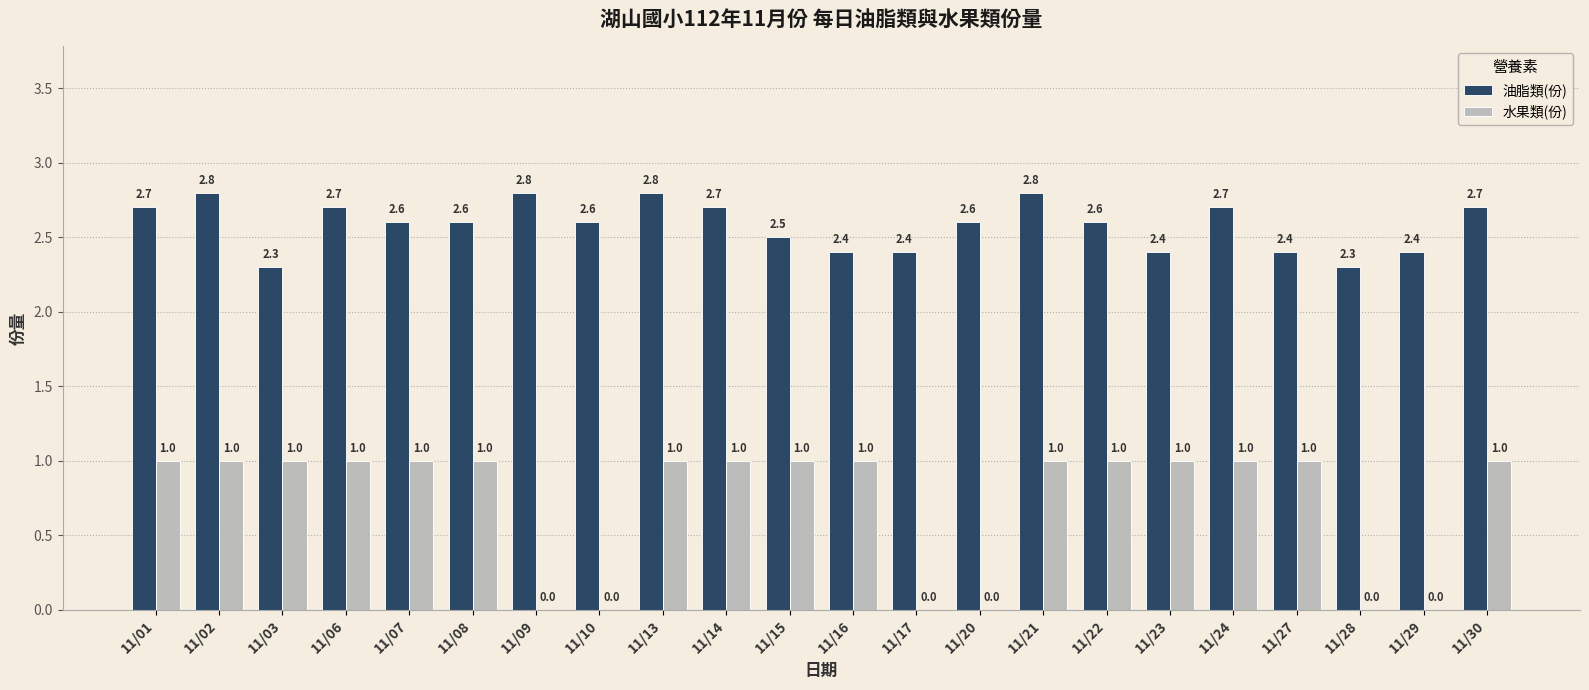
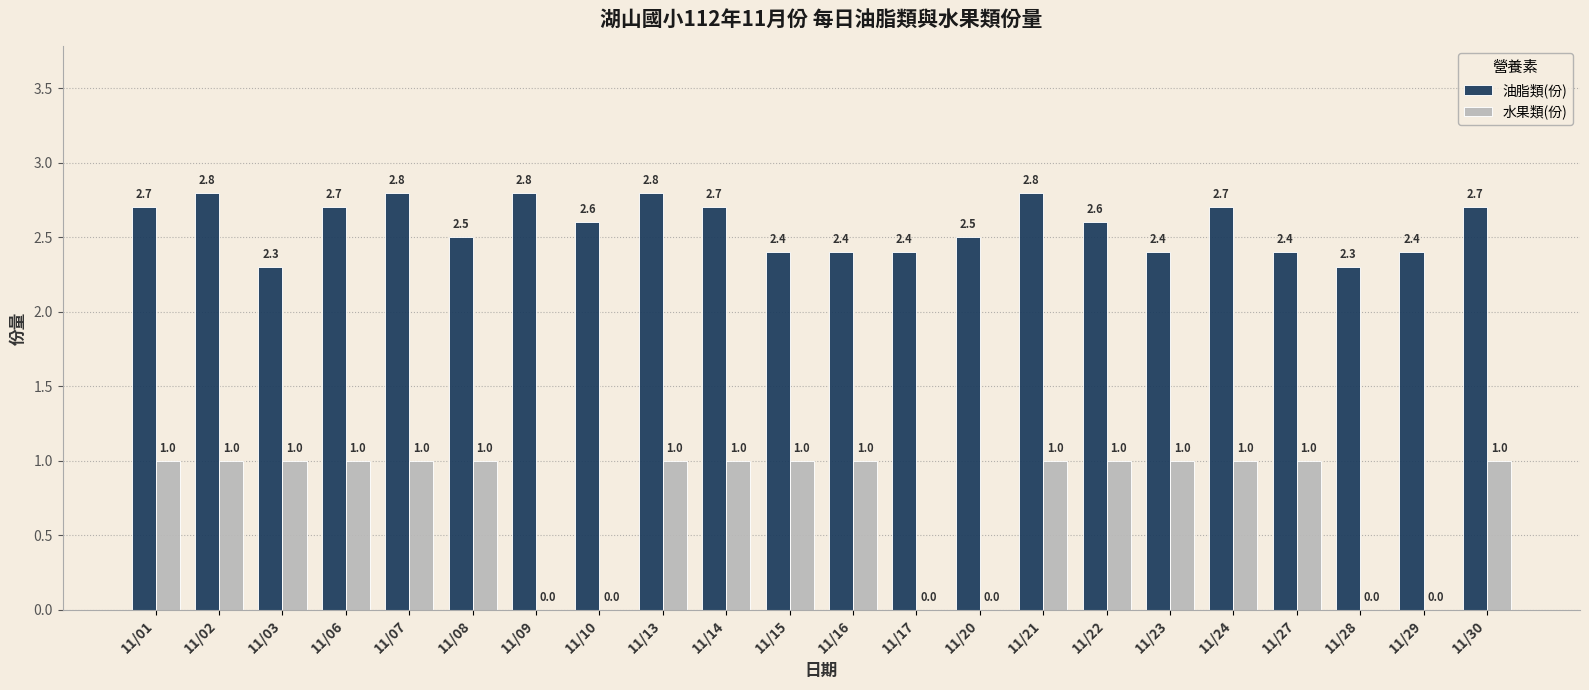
油脂類(份), 11/07: 2.6 -> 2.8
油脂類(份), 11/08: 2.6 -> 2.5
油脂類(份), 11/15: 2.5 -> 2.4
油脂類(份), 11/20: 2.6 -> 2.5
